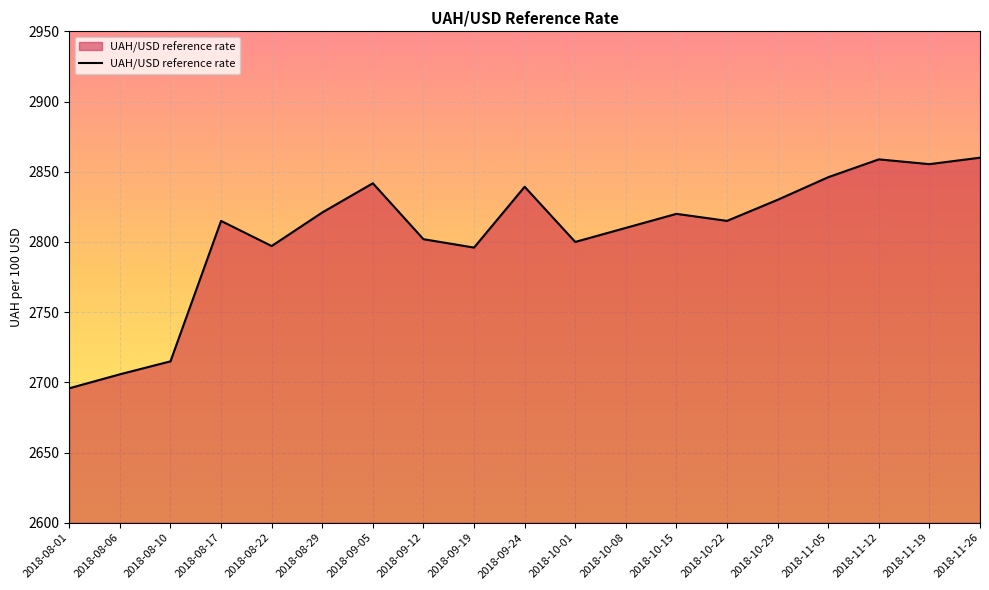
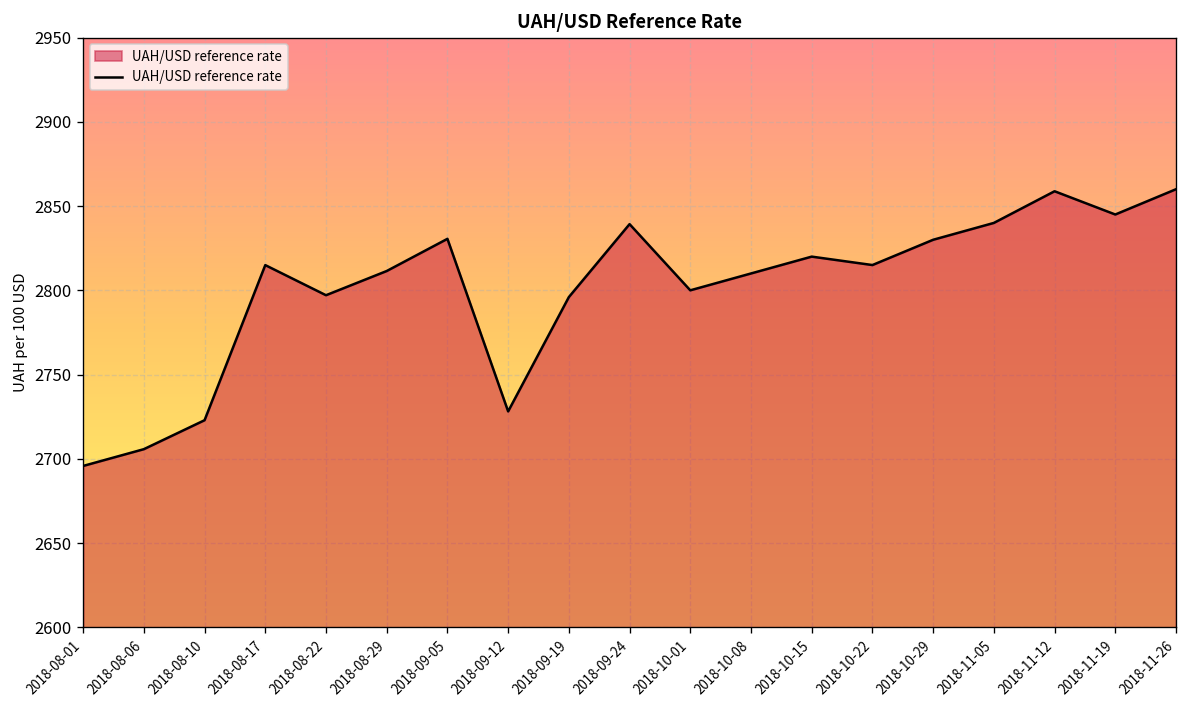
2018-08-10: 2715 -> 2723
2018-08-29: 2821 -> 2811
2018-09-05: 2842 -> 2831
2018-09-12: 2802 -> 2728
2018-11-05: 2846 -> 2840
2018-11-19: 2855 -> 2845
